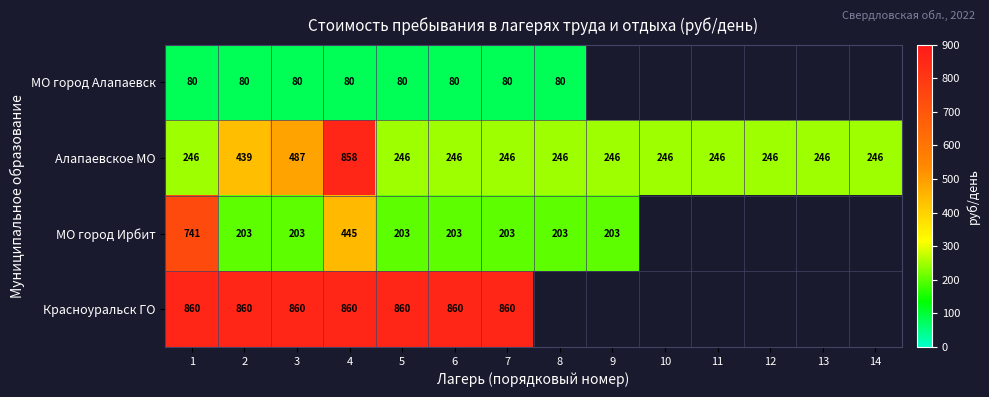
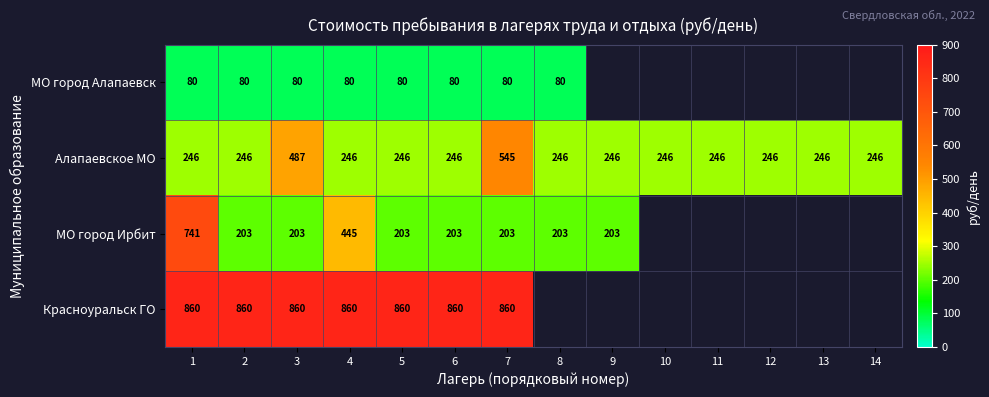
Алапаевское МО, 2: 439 -> 246
Алапаевское МО, 4: 858 -> 246
Алапаевское МО, 7: 246 -> 545
